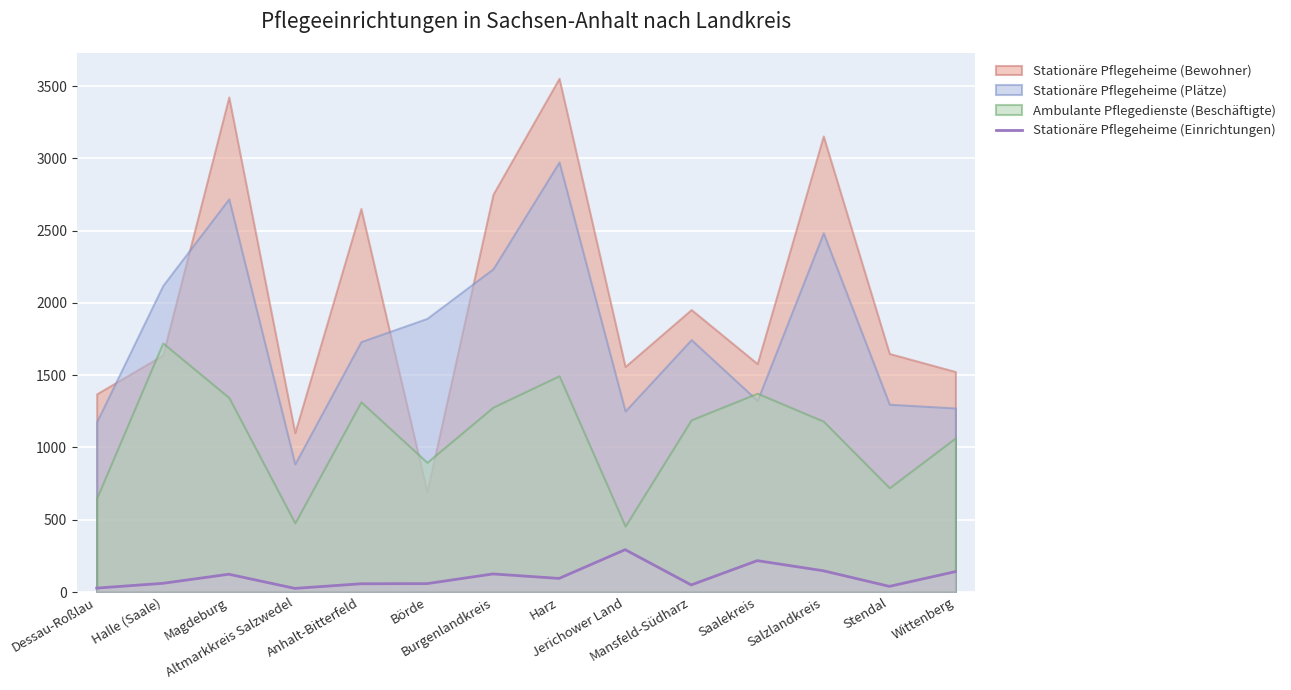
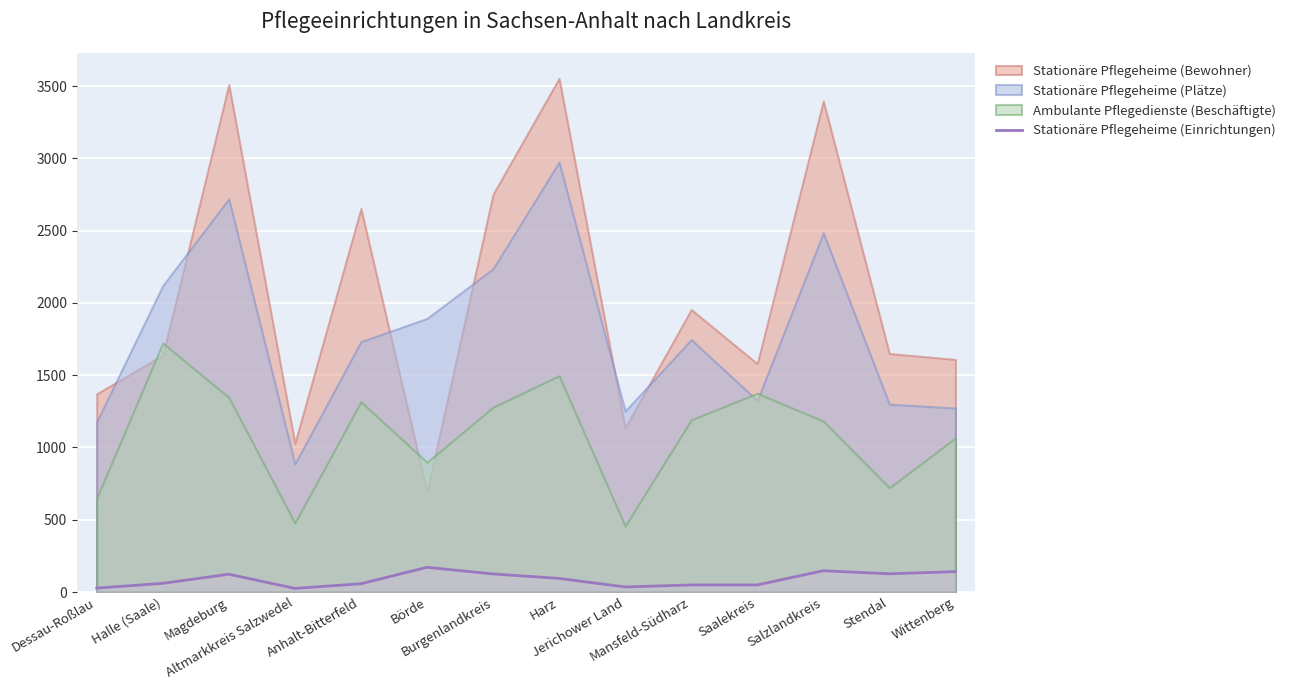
Stationäre Pflegeheime (Bewohner), Magdeburg: 3430 -> 3510
Stationäre Pflegeheime (Bewohner), Altmarkkreis Salzwedel: 1100 -> 1030
Stationäre Pflegeheime (Einrichtungen), Börde: 60 -> 170
Stationäre Pflegeheime (Einrichtungen), Jerichower Land: 290 -> 40
Stationäre Pflegeheime (Bewohner), Jerichower Land: 1560 -> 1140
Stationäre Pflegeheime (Einrichtungen), Saalekreis: 220 -> 50
Stationäre Pflegeheime (Bewohner), Salzlandkreis: 3160 -> 3400
Stationäre Pflegeheime (Einrichtungen), Stendal: 40 -> 130
Stationäre Pflegeheime (Bewohner), Wittenberg: 1530 -> 1610
